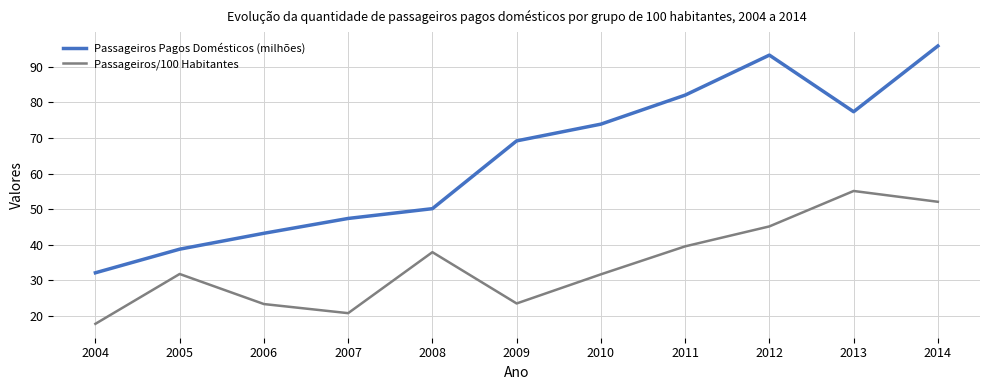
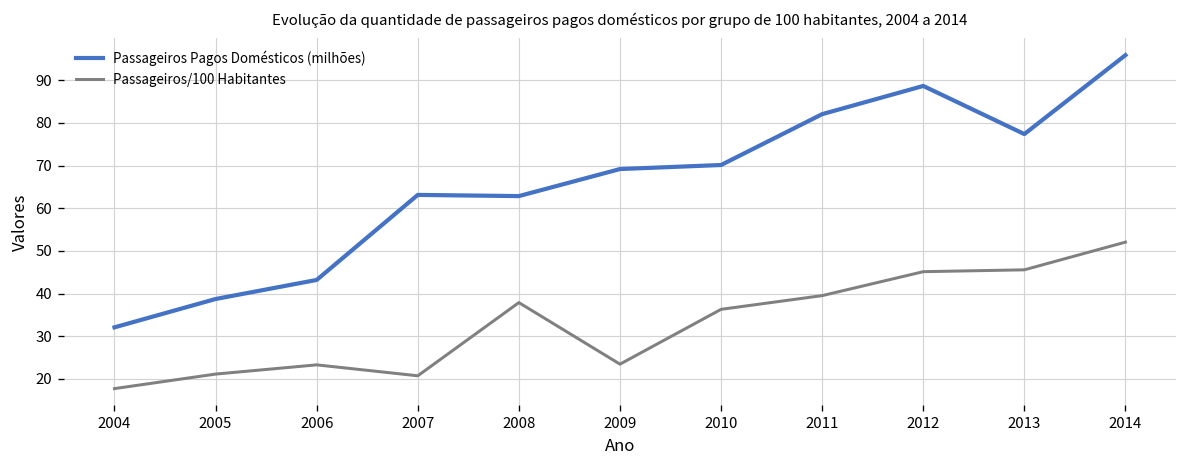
Passageiros/100 Habitantes, 2005: 32 -> 21
Passageiros Pagos Domésticos (milhões), 2007: 47 -> 63
Passageiros Pagos Domésticos (milhões), 2008: 50 -> 63
Passageiros Pagos Domésticos (milhões), 2010: 74 -> 70
Passageiros/100 Habitantes, 2010: 32 -> 36
Passageiros Pagos Domésticos (milhões), 2012: 93 -> 89
Passageiros/100 Habitantes, 2013: 55 -> 46
